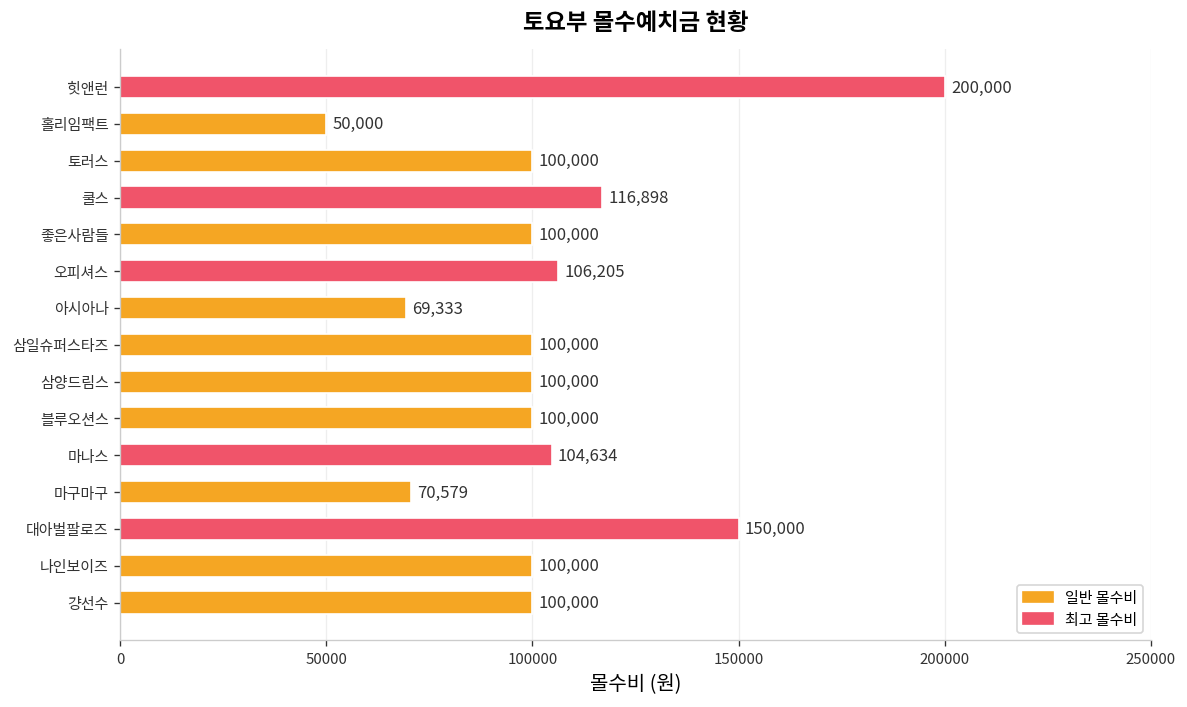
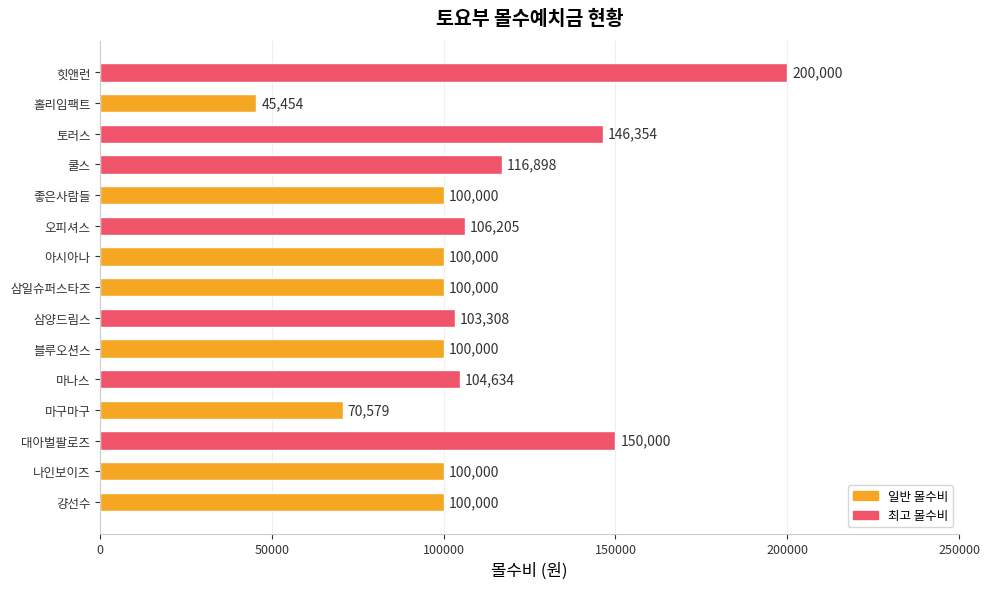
홀리임팩트: 50,000 -> 45,454
토러스: 100,000 -> 146,354
아시아나: 69,333 -> 100,000
삼양드림스: 100,000 -> 103,308
